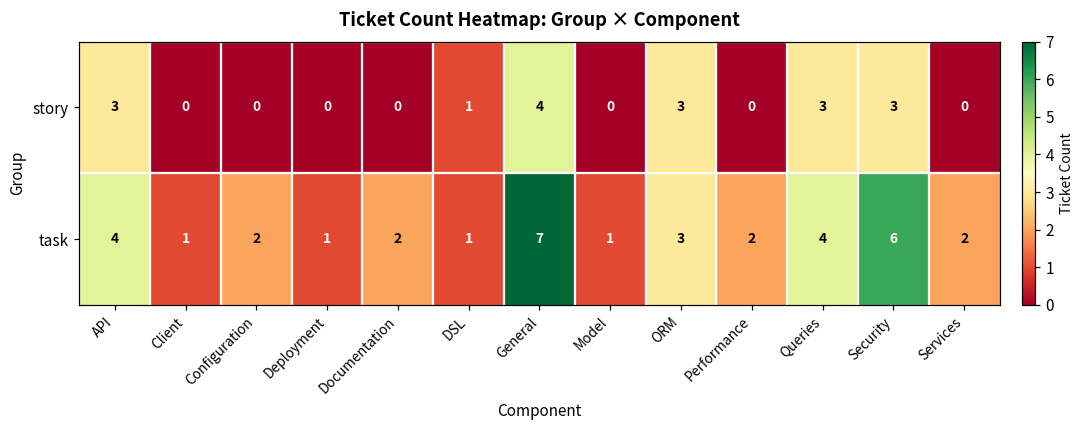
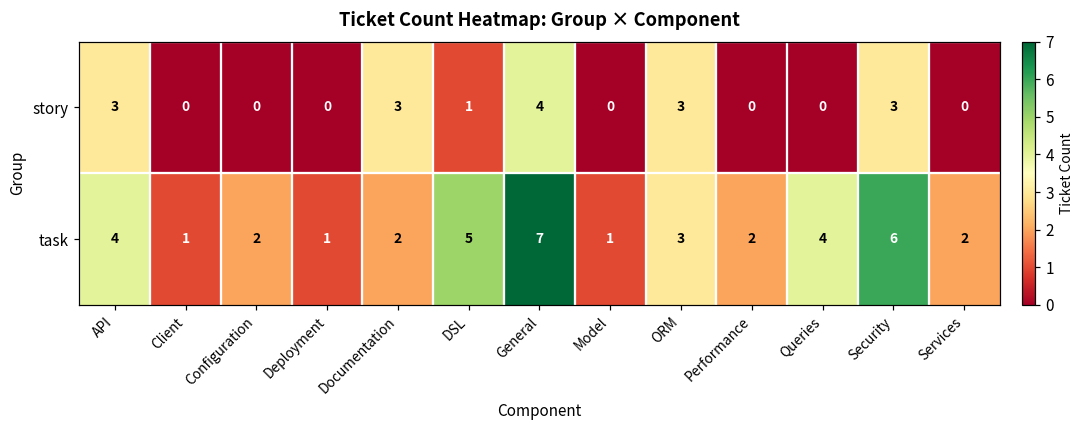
story, Documentation: 0 -> 3
story, Queries: 3 -> 0
task, DSL: 1 -> 5
